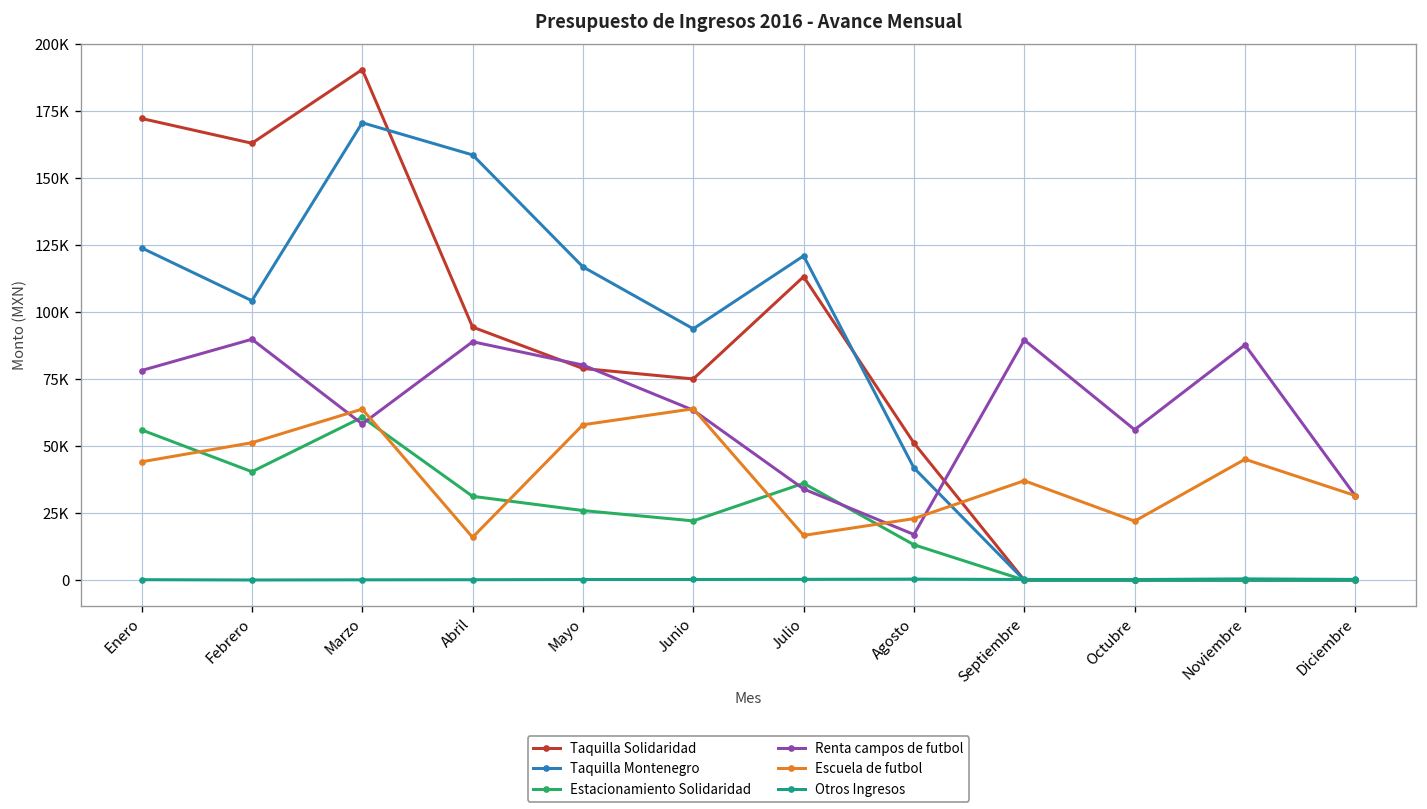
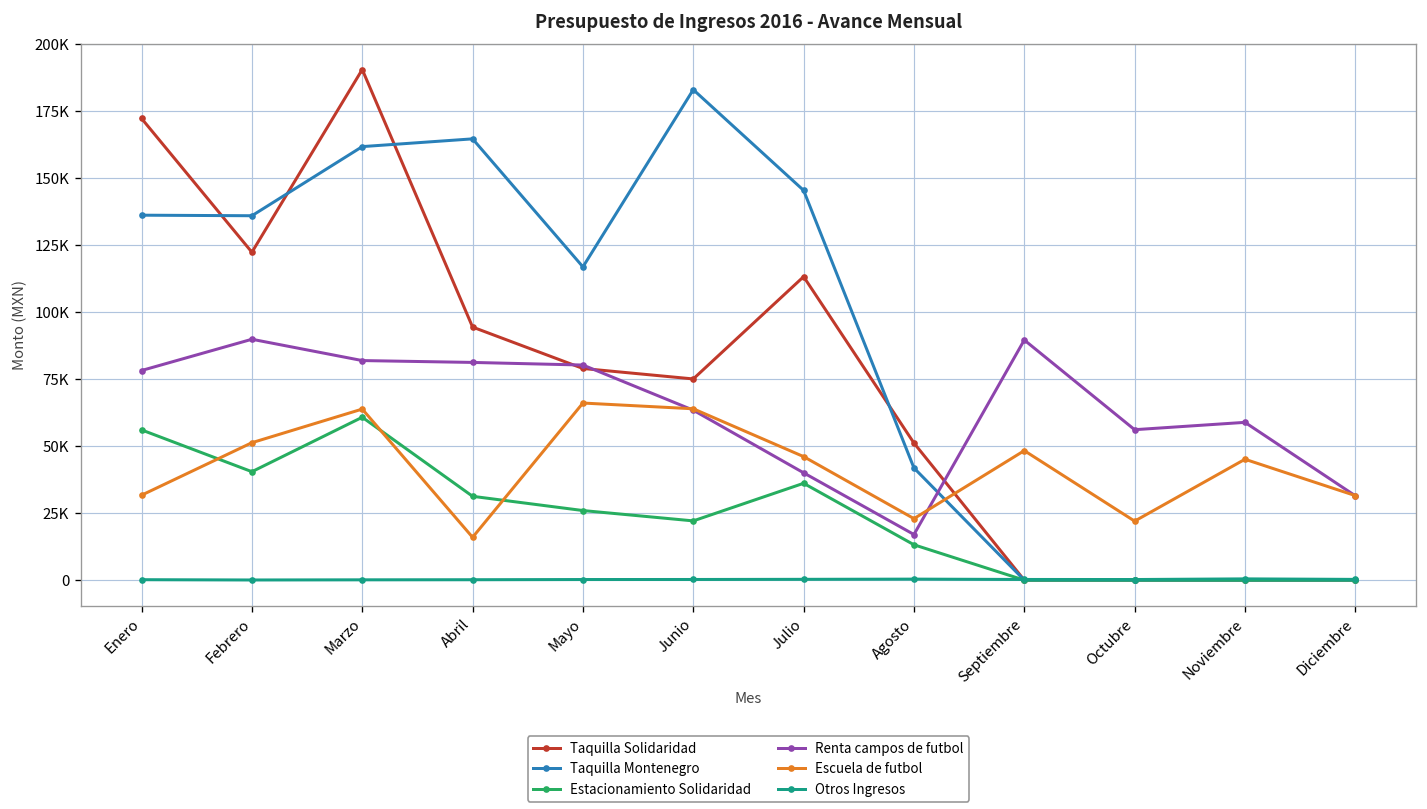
Taquilla Montenegro, Enero: 124000 -> 136000
Escuela de futbol, Enero: 44000 -> 32000
Taquilla Solidaridad, Febrero: 163000 -> 122000
Taquilla Montenegro, Febrero: 104000 -> 136000
Taquilla Montenegro, Marzo: 171000 -> 162000
Renta campos de futbol, Marzo: 58000 -> 82000
Taquilla Montenegro, Abril: 159000 -> 165000
Renta campos de futbol, Abril: 89000 -> 81000
Escuela de futbol, Mayo: 58000 -> 66000
Taquilla Montenegro, Junio: 94000 -> 183000
Taquilla Montenegro, Julio: 121000 -> 145000
Renta campos de futbol, Julio: 34000 -> 40000
Escuela de futbol, Julio: 17000 -> 46000
Escuela de futbol, Septiembre: 37000 -> 48000
Renta campos de futbol, Noviembre: 88000 -> 59000
